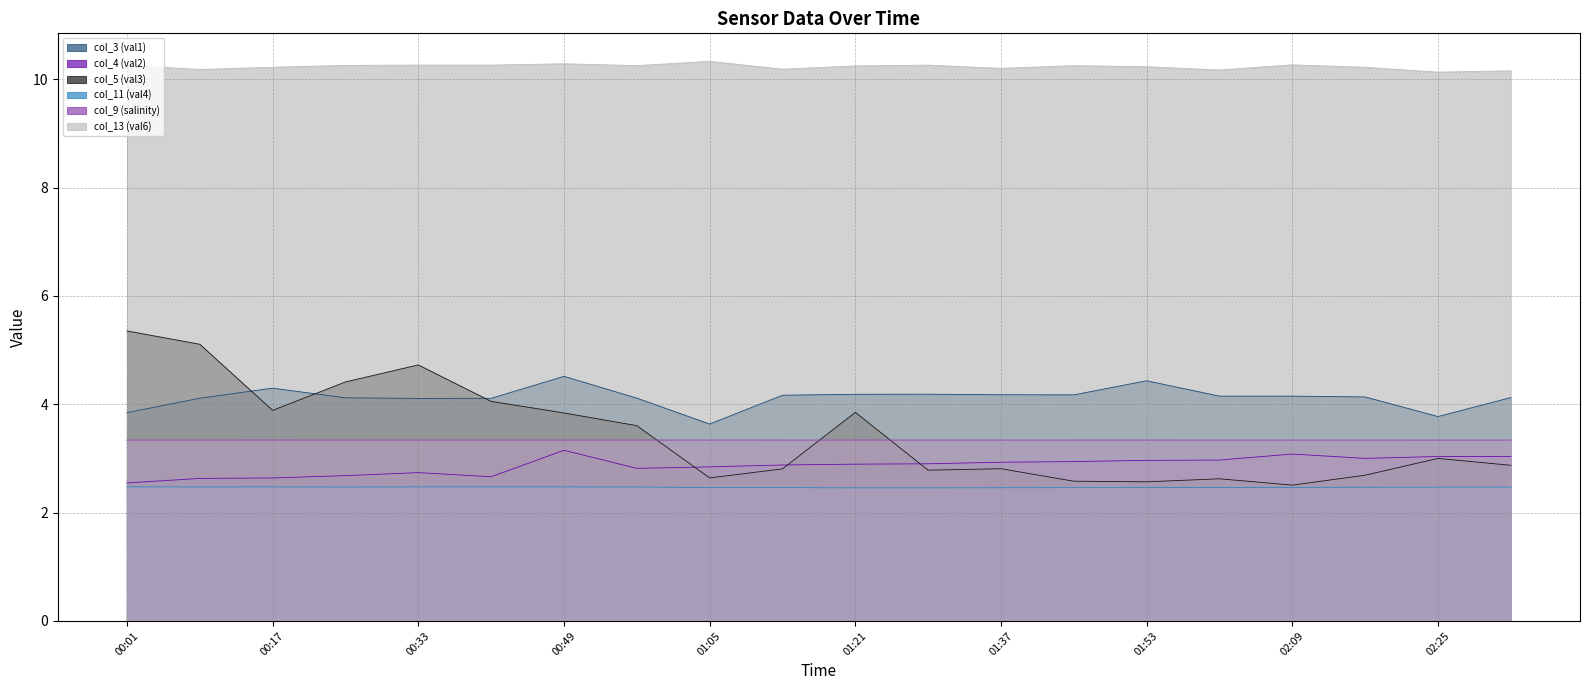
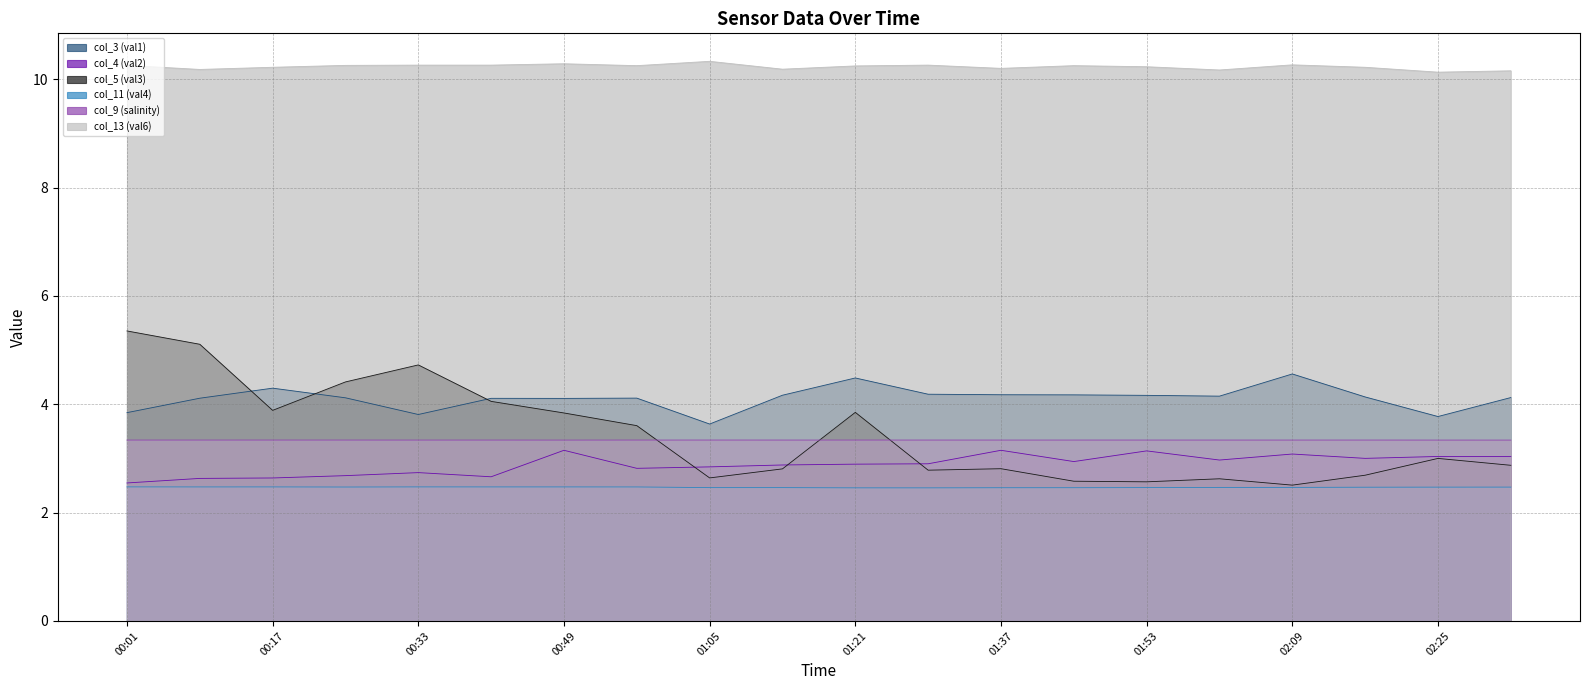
col_3 (val1), 00:33: 4.1 -> 3.8
col_3 (val1), 00:49: 4.5 -> 4.1
col_3 (val1), 01:21: 4.2 -> 4.5
col_4 (val2), 01:37: 2.9 -> 3.2
col_3 (val1), 01:53: 4.4 -> 4.2
col_4 (val2), 01:53: 3.0 -> 3.1
col_3 (val1), 02:09: 4.1 -> 4.6
